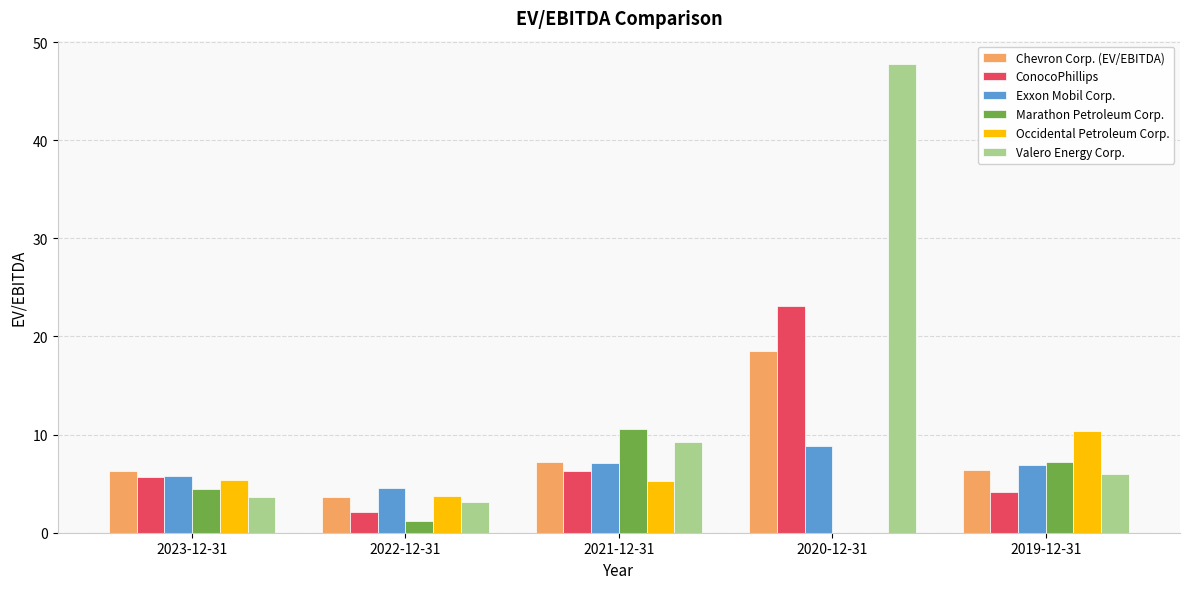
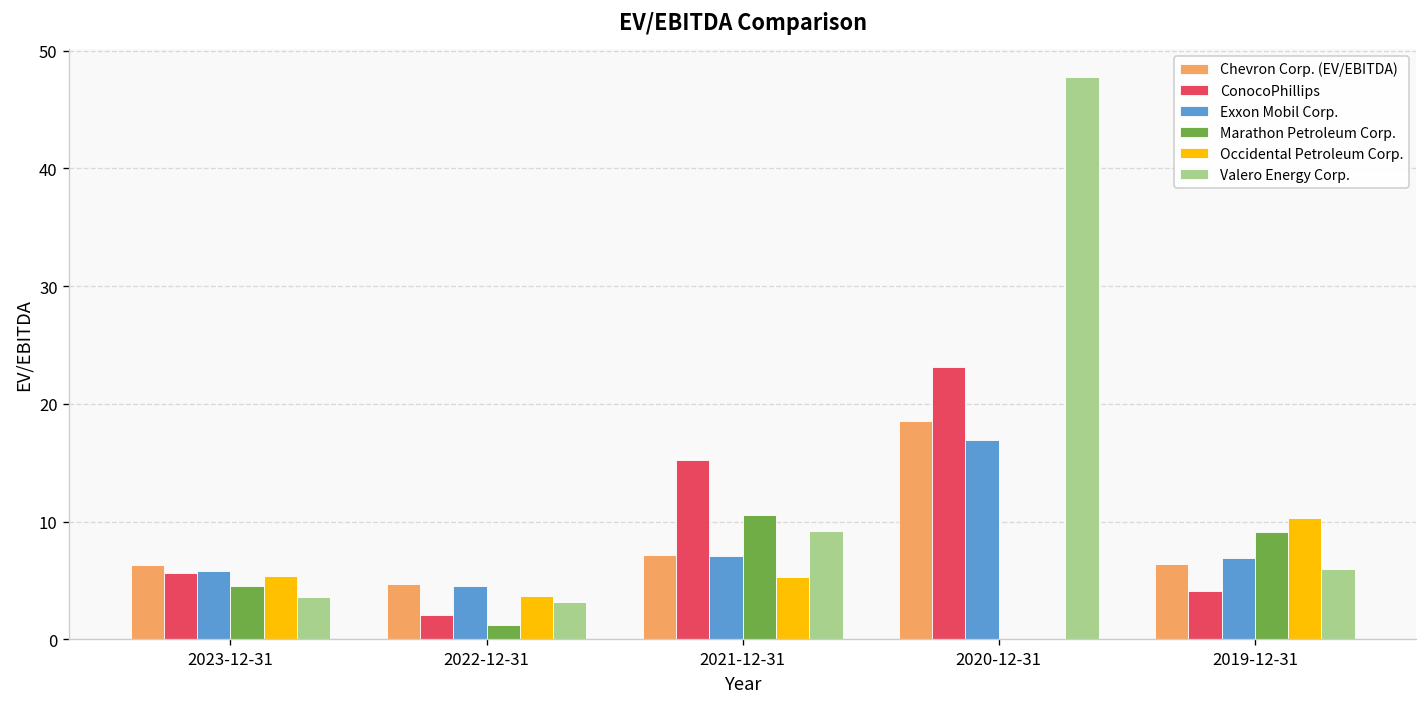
Chevron Corp. (EV/EBITDA), 2022-12-31: 4 -> 5
ConocoPhillips, 2021-12-31: 6 -> 15
Exxon Mobil Corp., 2020-12-31: 9 -> 17
Marathon Petroleum Corp., 2019-12-31: 7 -> 9
